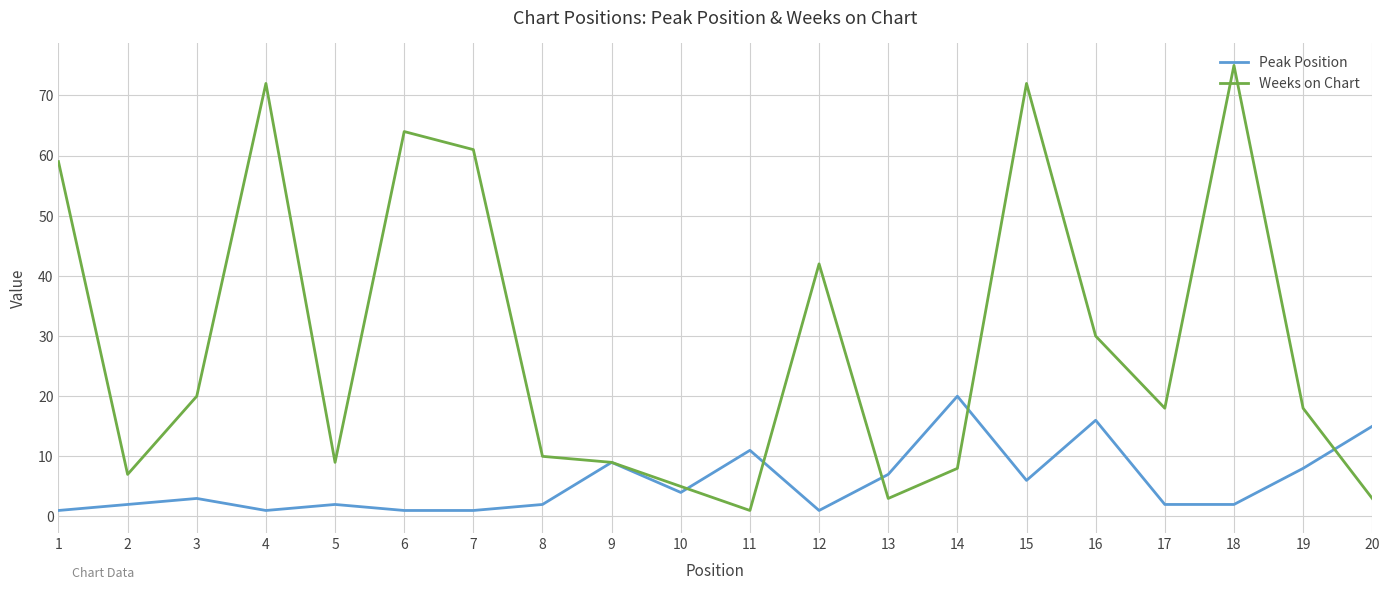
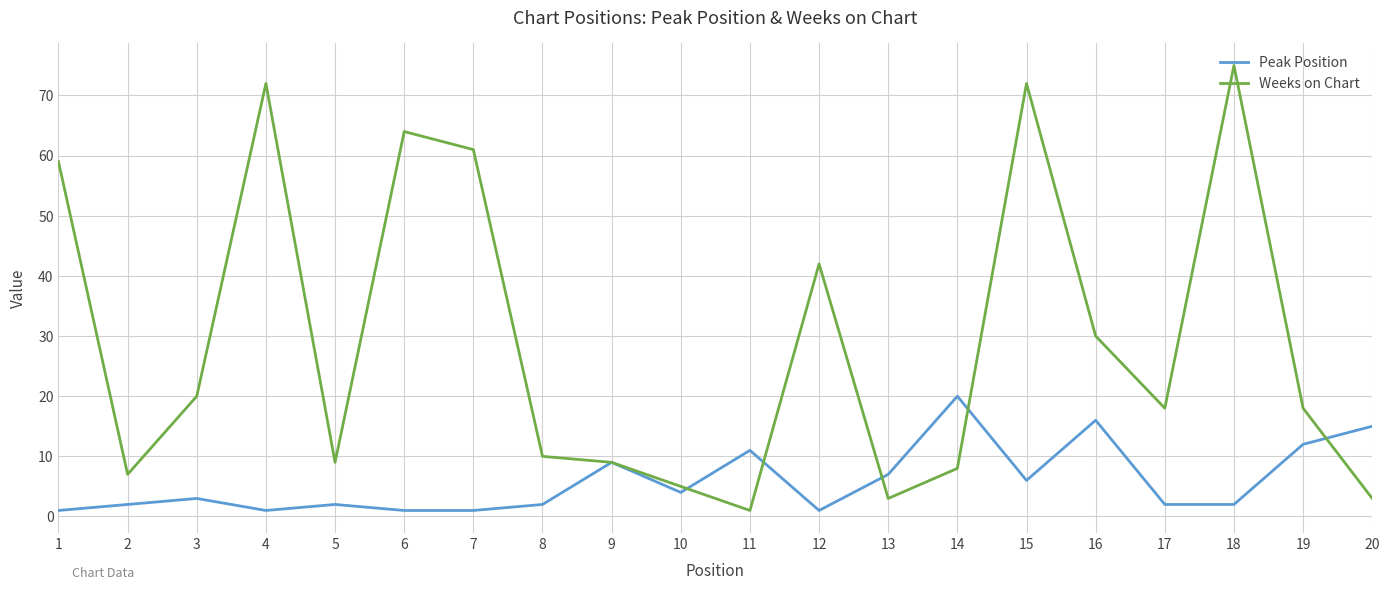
Peak Position, 19: 8 -> 12
